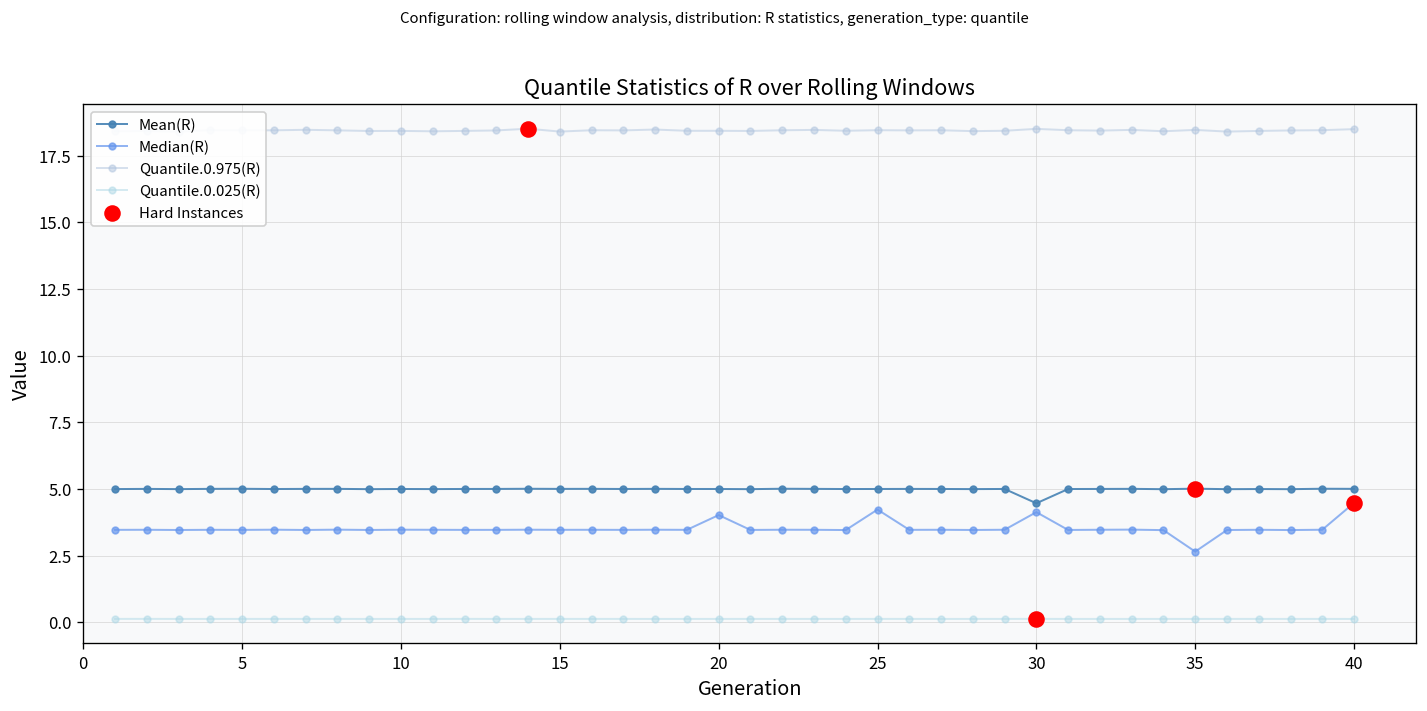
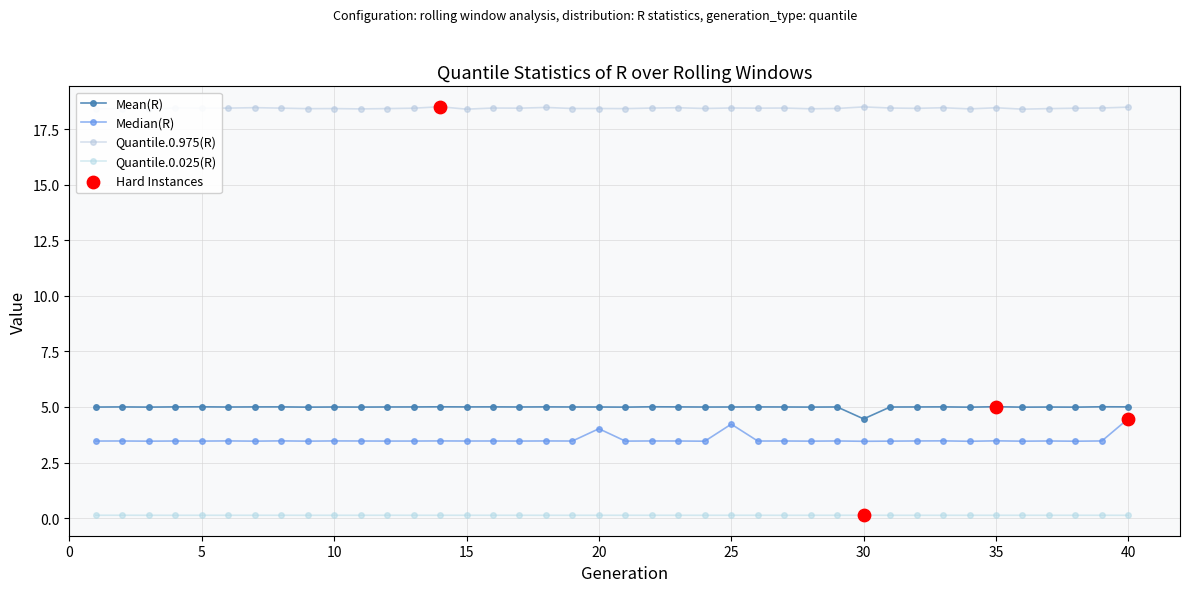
Median(R), 30: 4.1 -> 3.5
Median(R), 35: 2.7 -> 3.5
